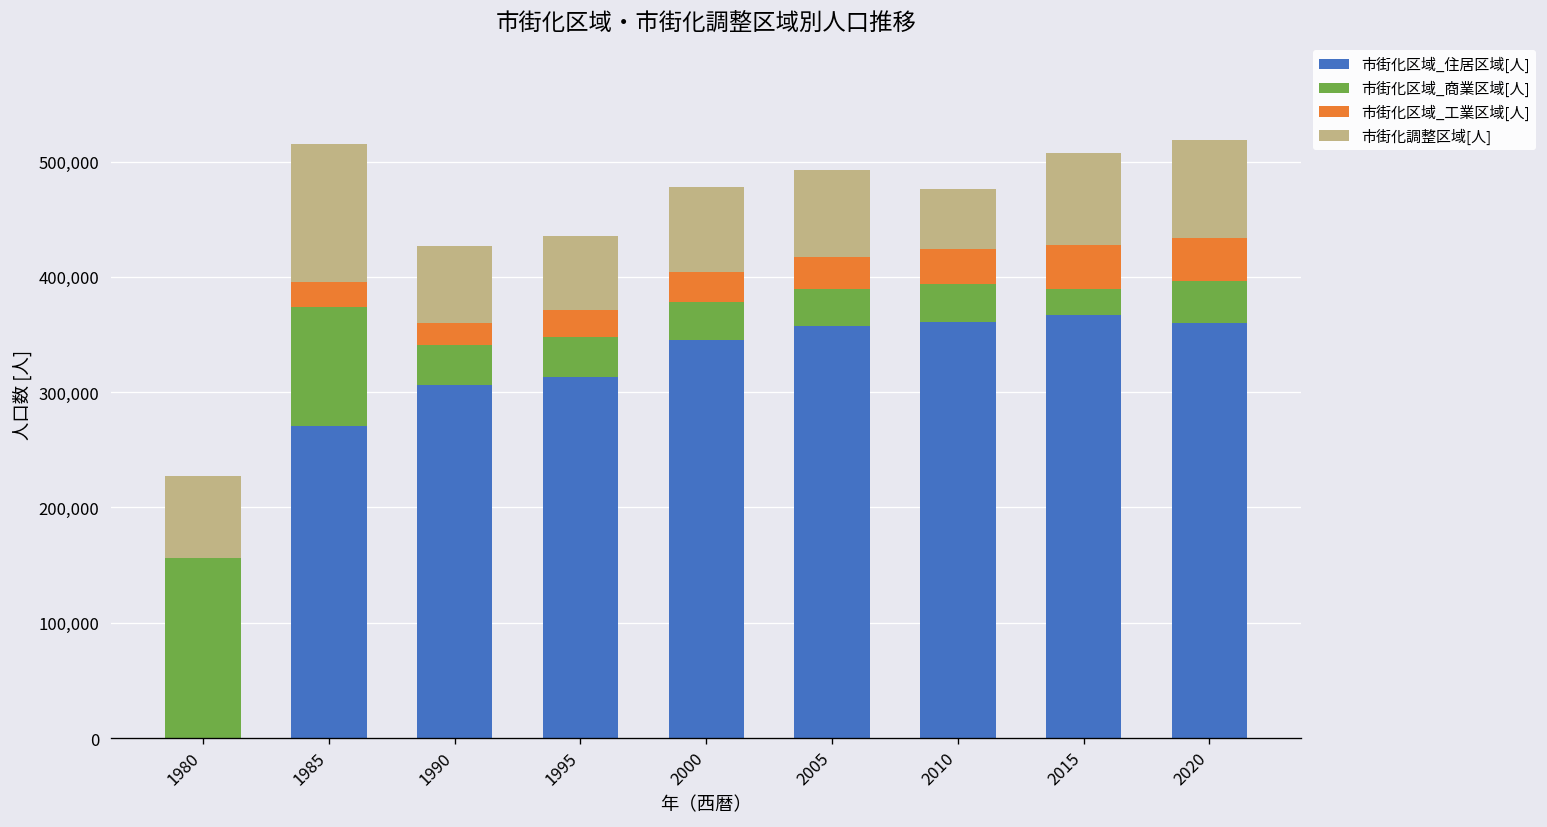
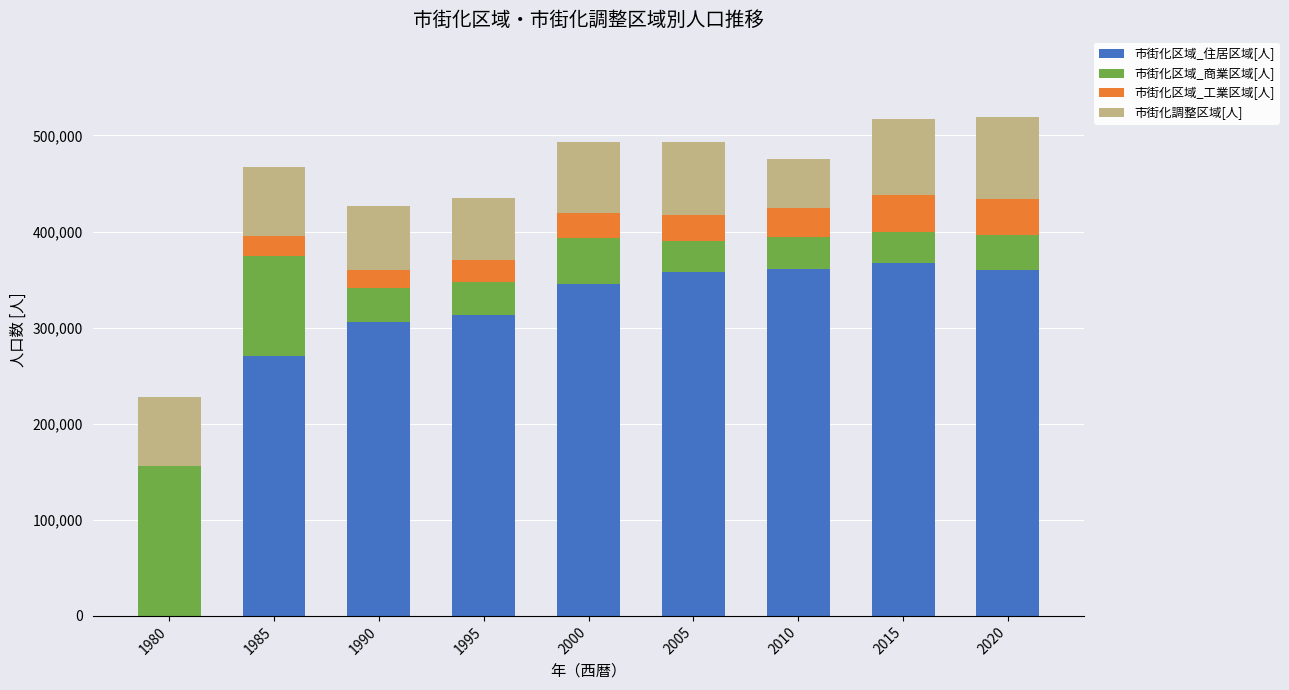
市街化調整区域[人], 1985: 120,000 -> 70,000
市街化区域_商業区域[人], 2000: 30,000 -> 50,000
市街化区域_商業区域[人], 2015: 20,000 -> 30,000
